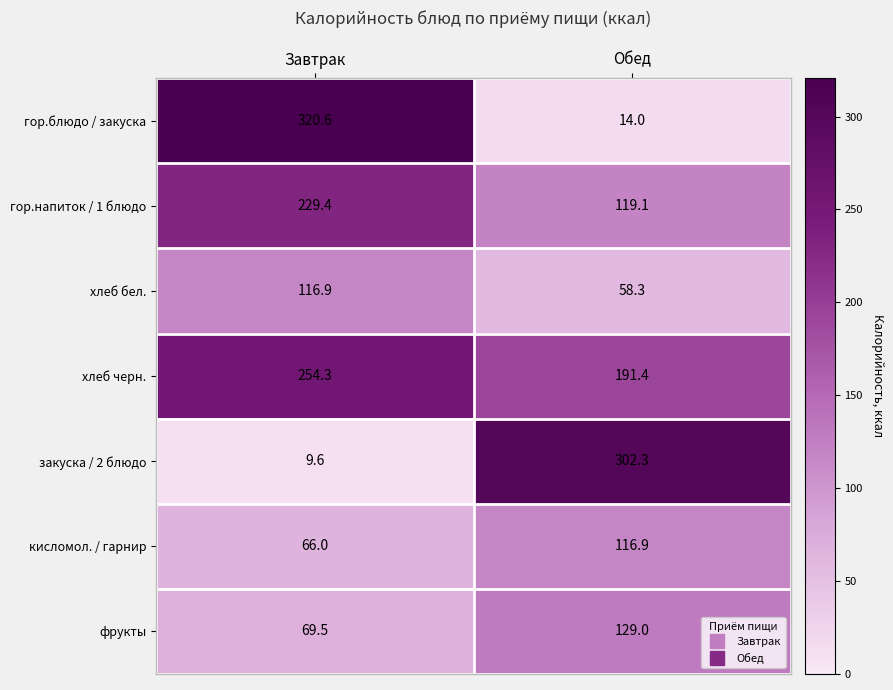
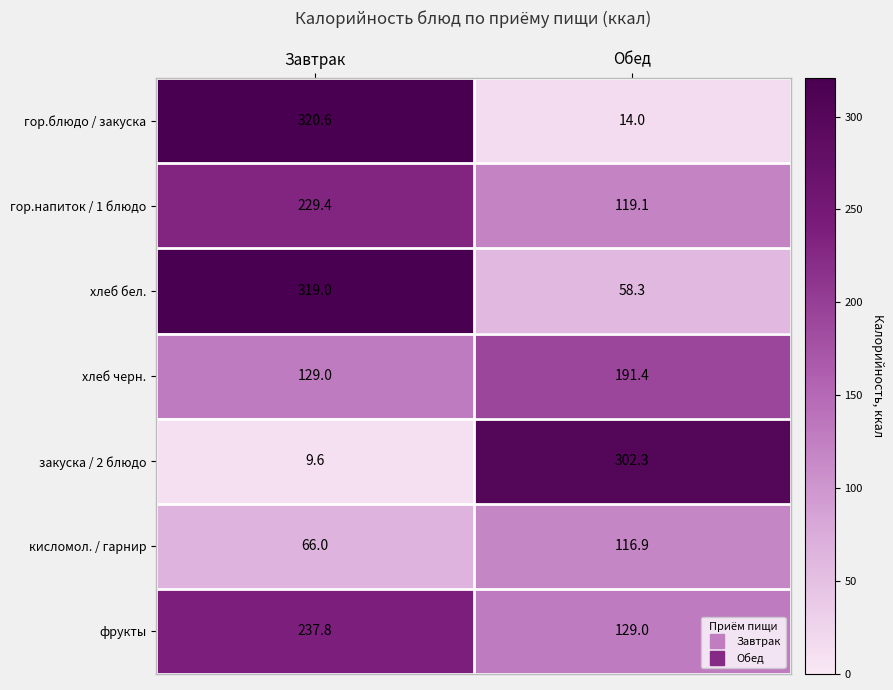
хлеб бел., Завтрак: 116.9 -> 319.0
хлеб черн., Завтрак: 254.3 -> 129.0
фрукты, Завтрак: 69.5 -> 237.8
